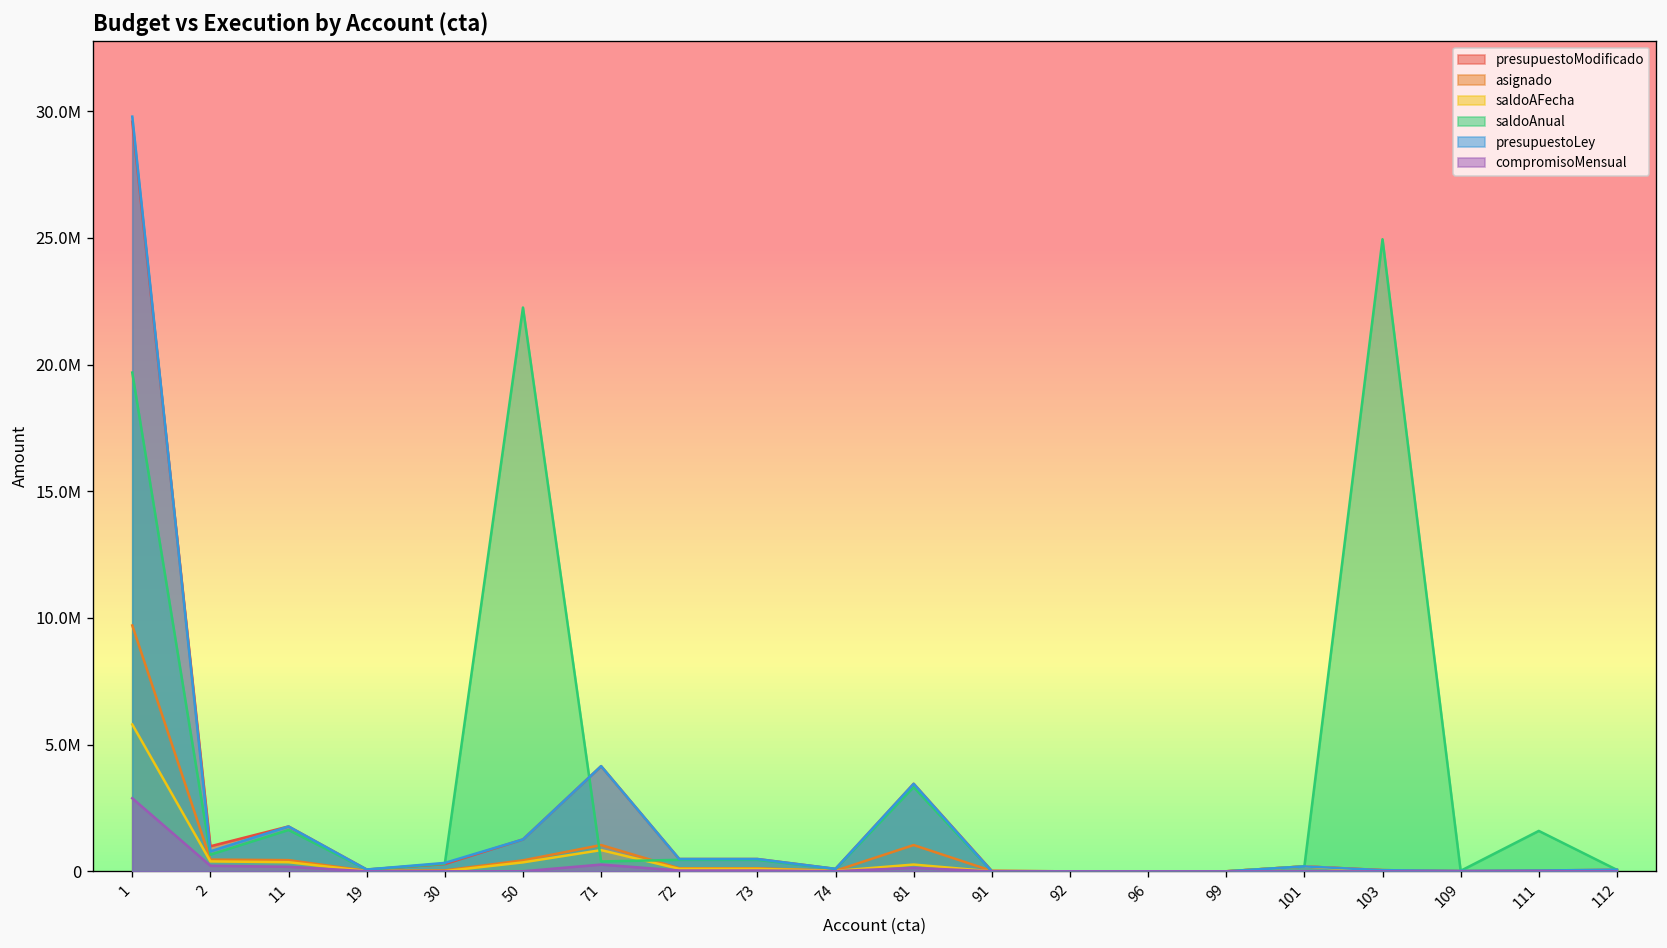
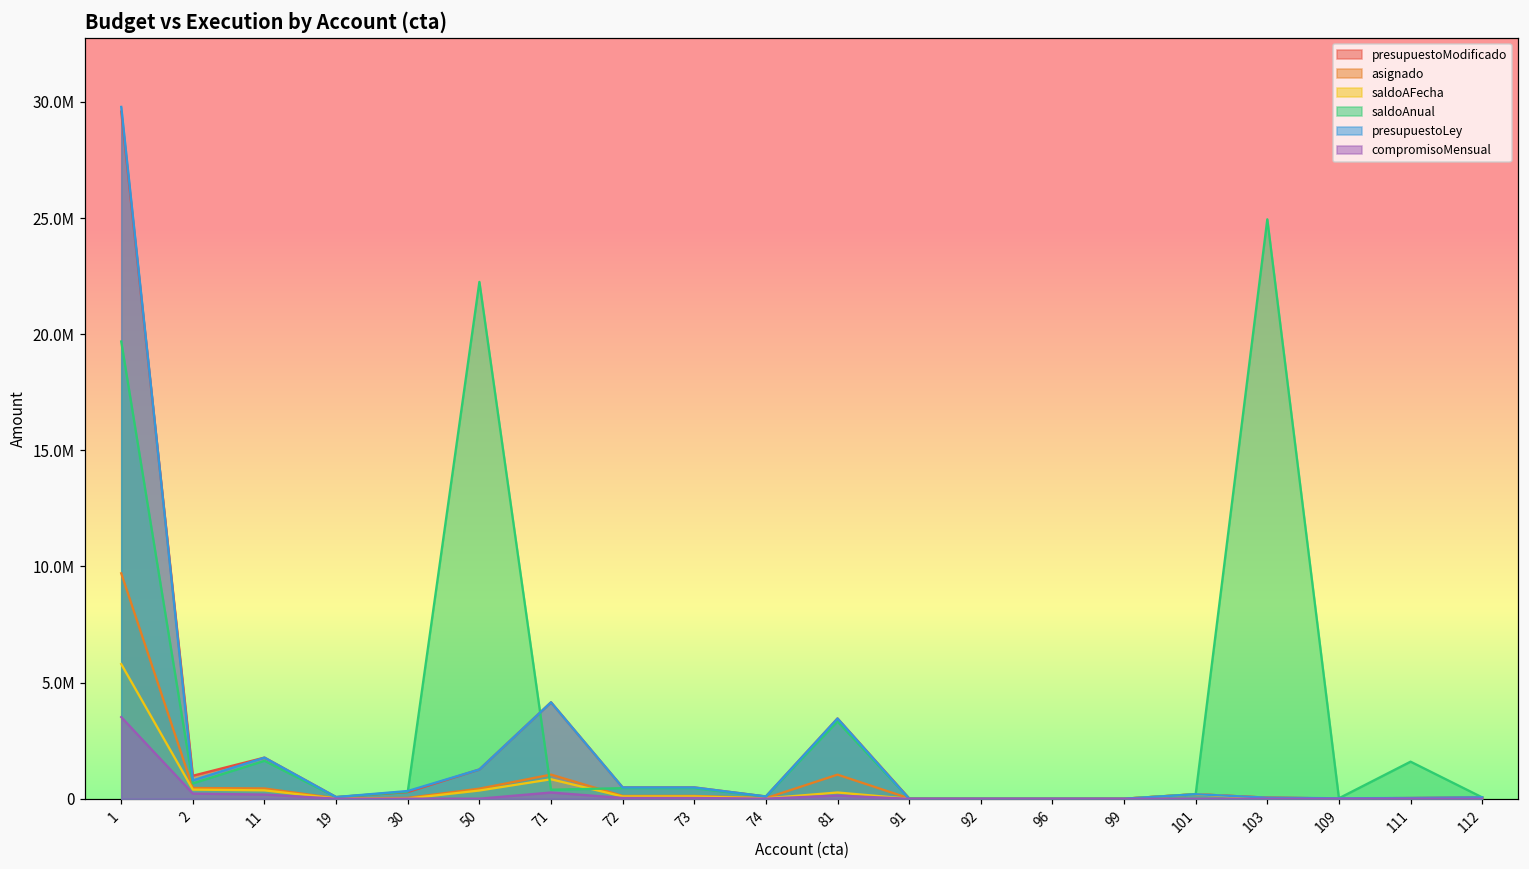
compromisoMensual, 1: 2900000 -> 3500000
